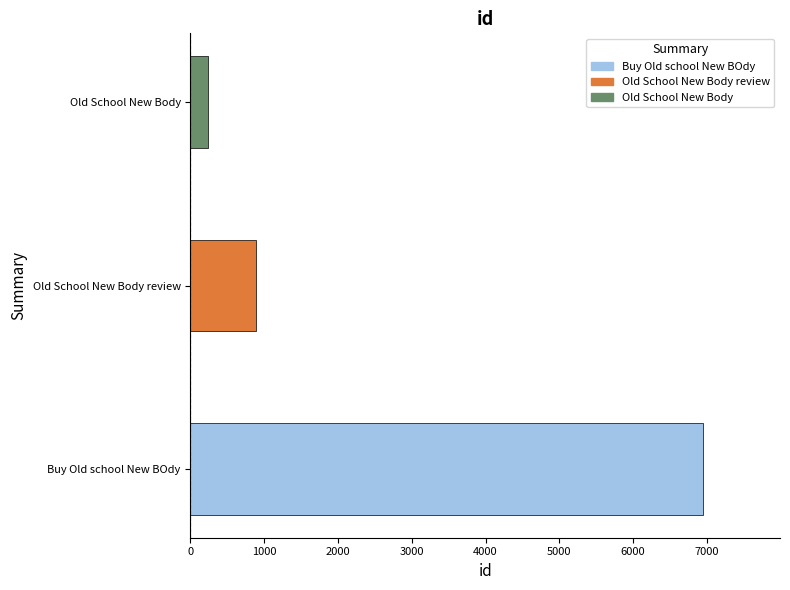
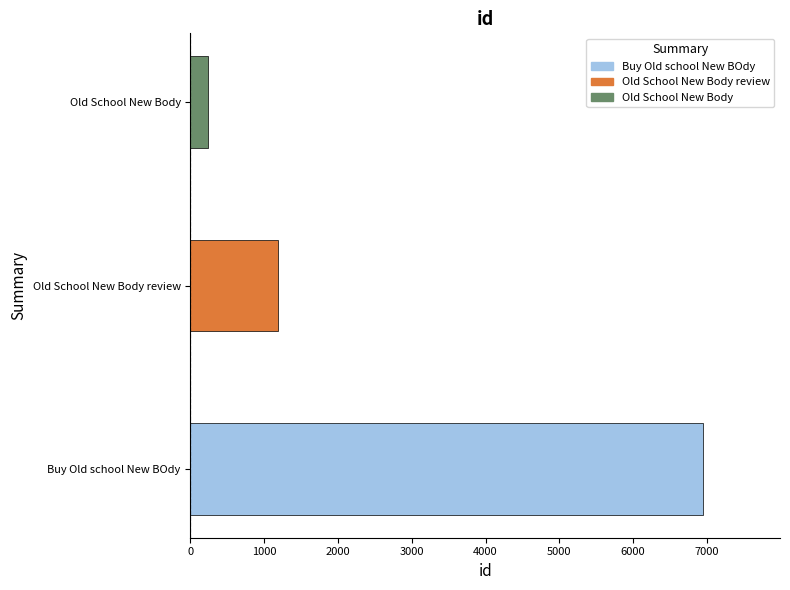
Old School New Body review: 900 -> 1200
